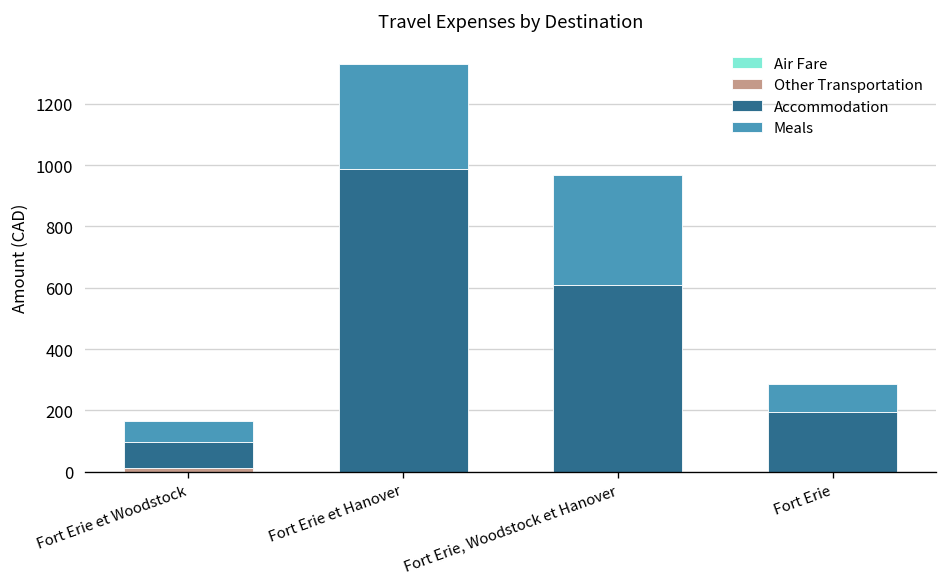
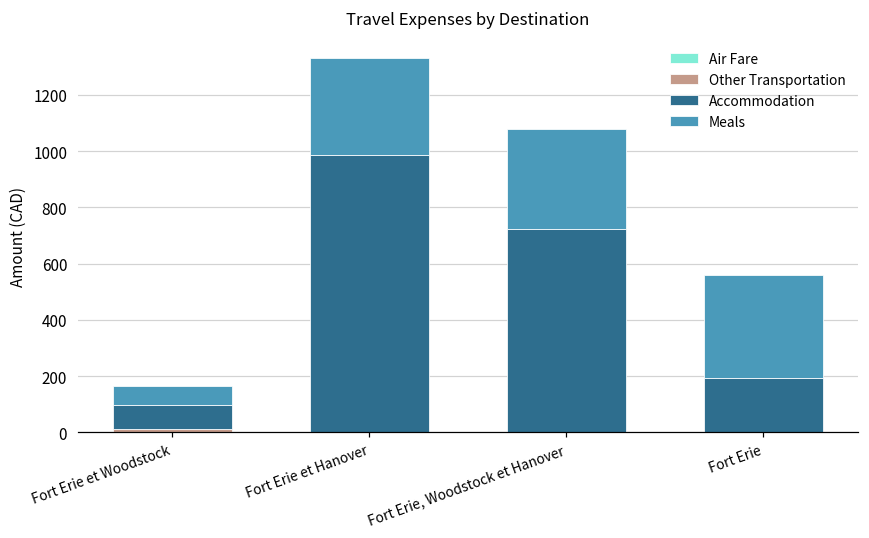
Accommodation, Fort Erie, Woodstock et Hanover: 610 -> 720
Meals, Fort Erie: 90 -> 360
